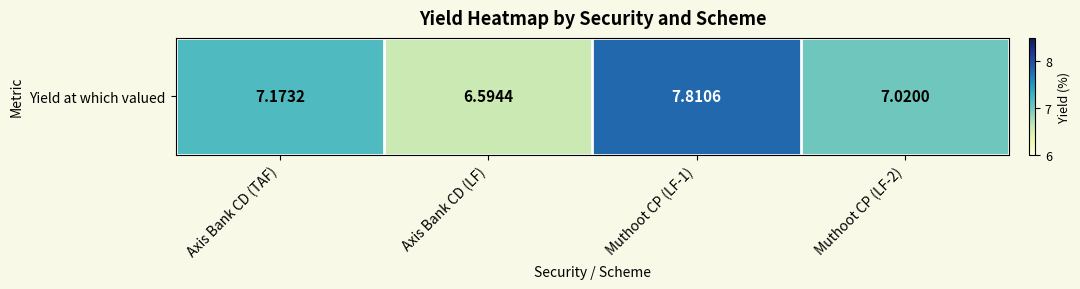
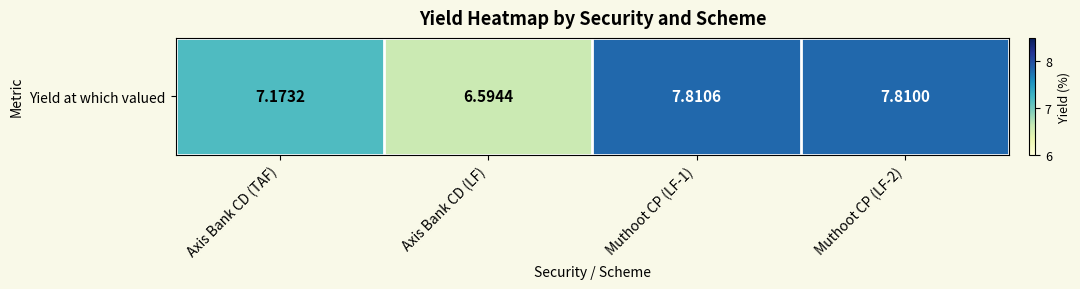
Yield at which valued, Muthoot CP (LF-2): 7.0200 -> 7.8100
